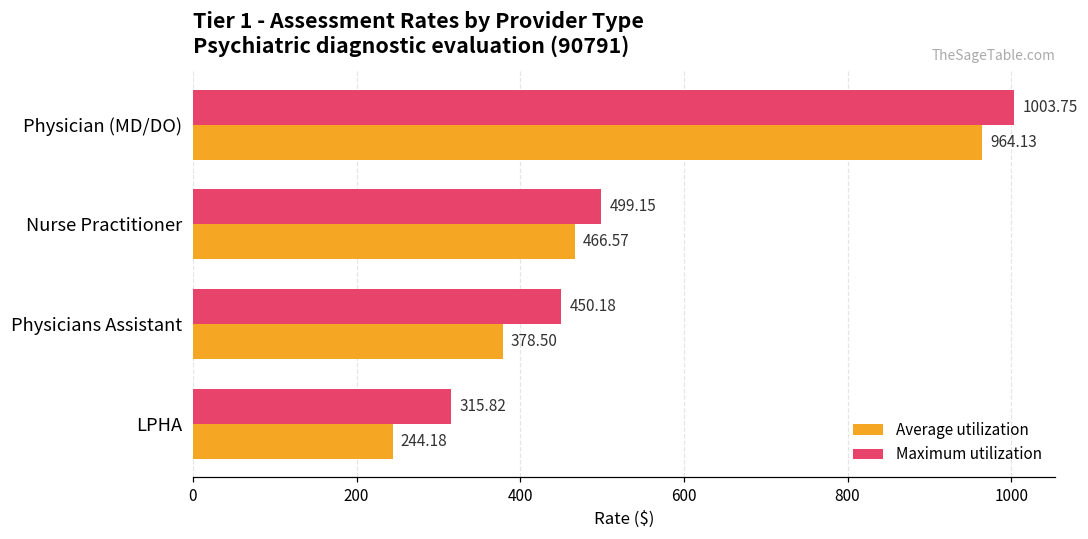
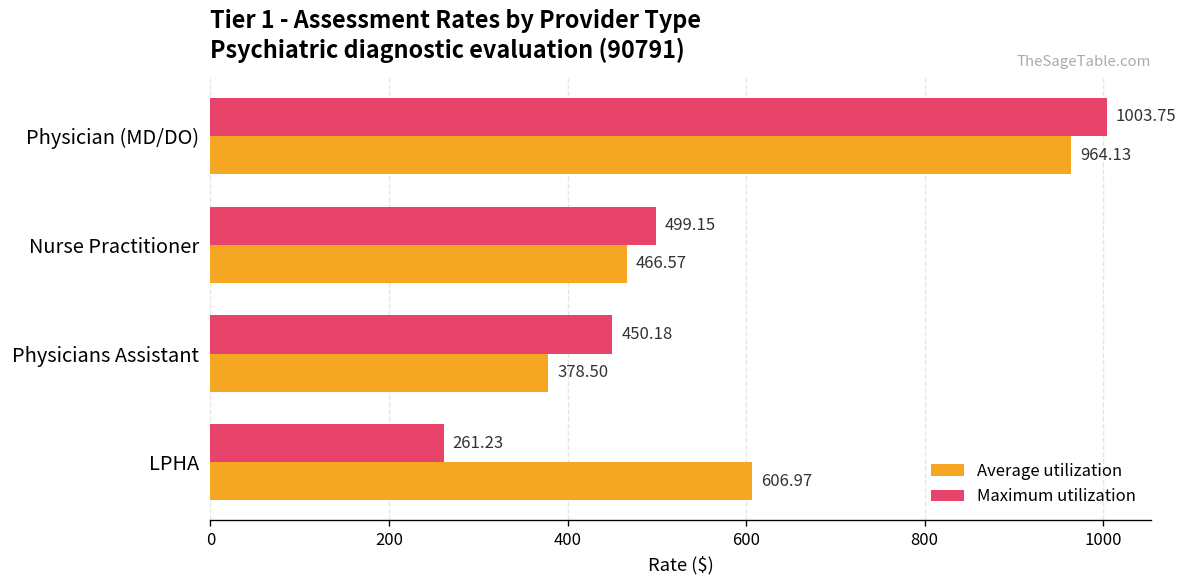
Maximum utilization, LPHA: 315.82 -> 261.23
Average utilization, LPHA: 244.18 -> 606.97
